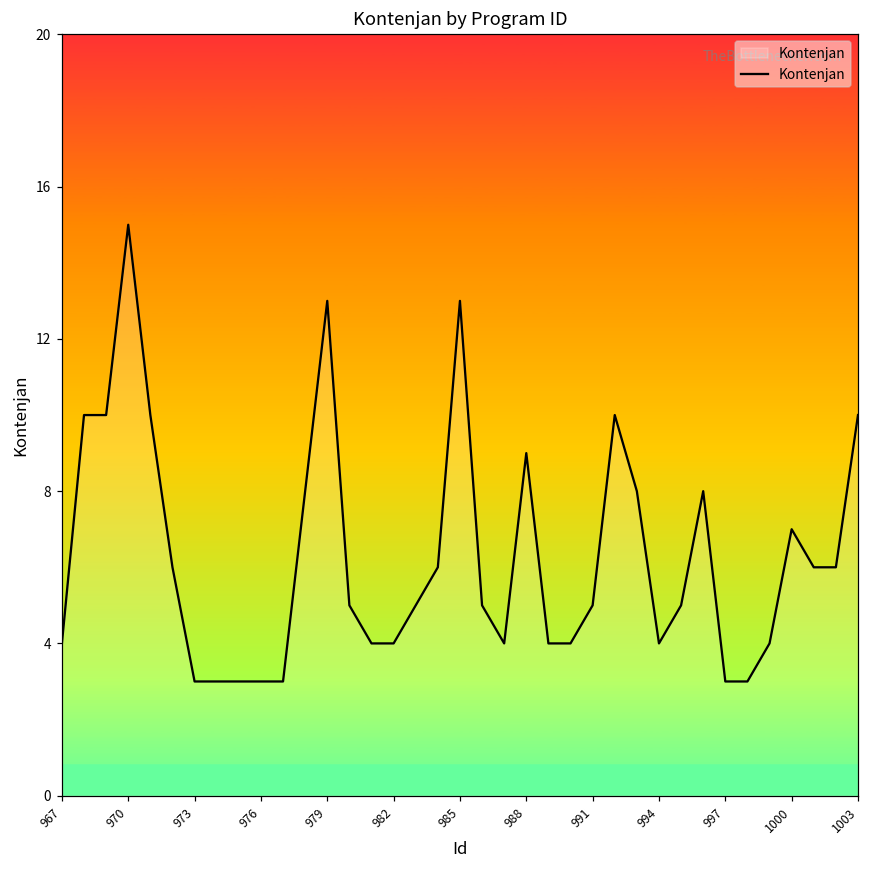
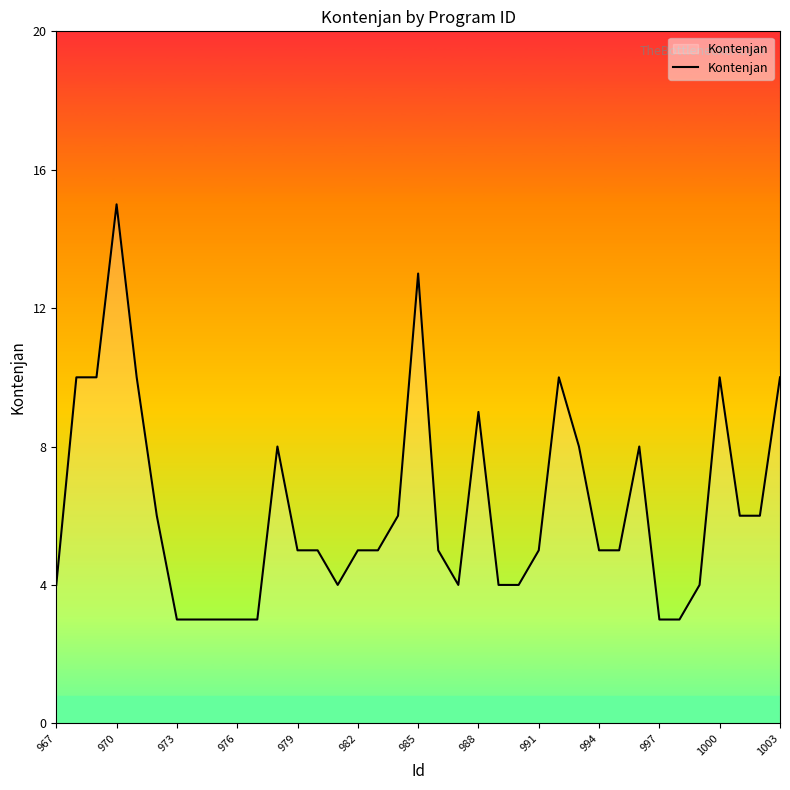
979: 13 -> 5
982: 4 -> 5
994: 4 -> 5
1000: 7 -> 10
